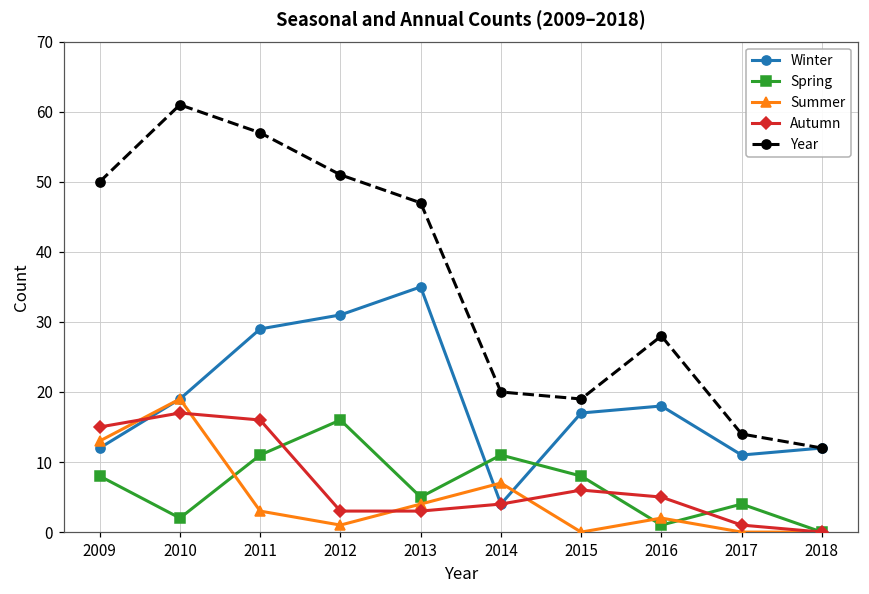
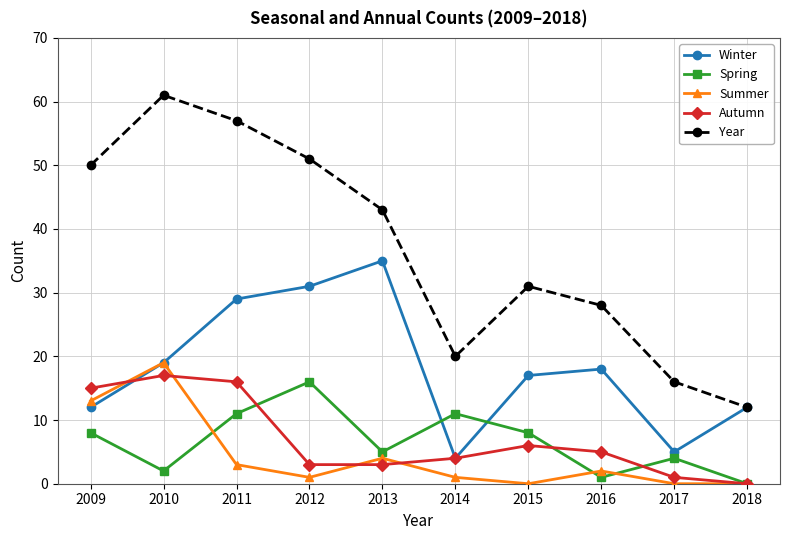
Year, 2013: 47 -> 43
Summer, 2014: 7 -> 1
Year, 2015: 19 -> 31
Winter, 2017: 11 -> 5
Year, 2017: 14 -> 16
